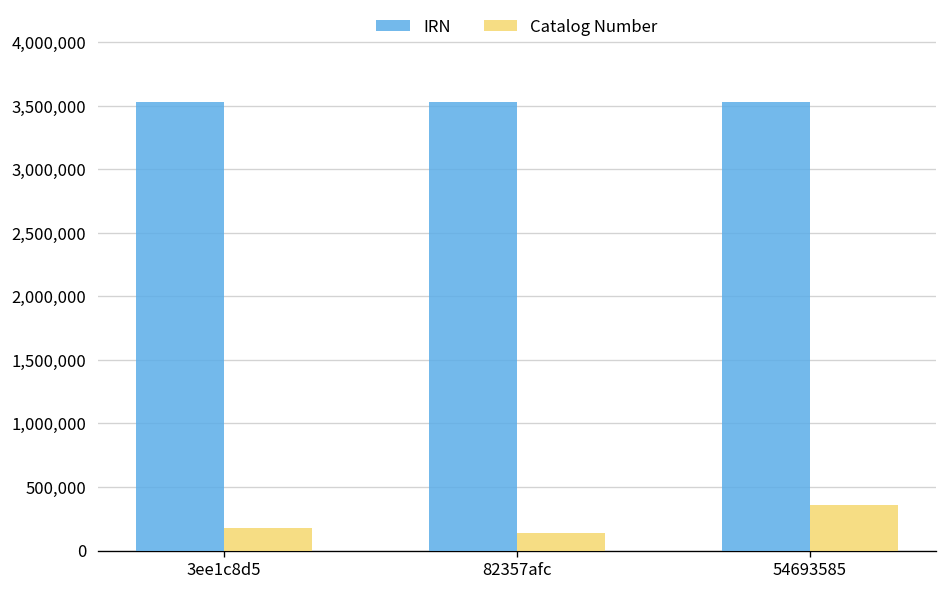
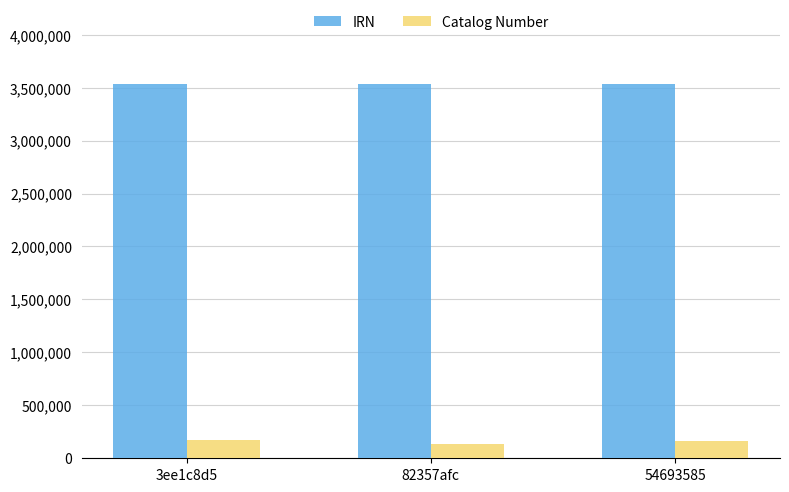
Catalog Number, 54693585: 350,000 -> 160,000
